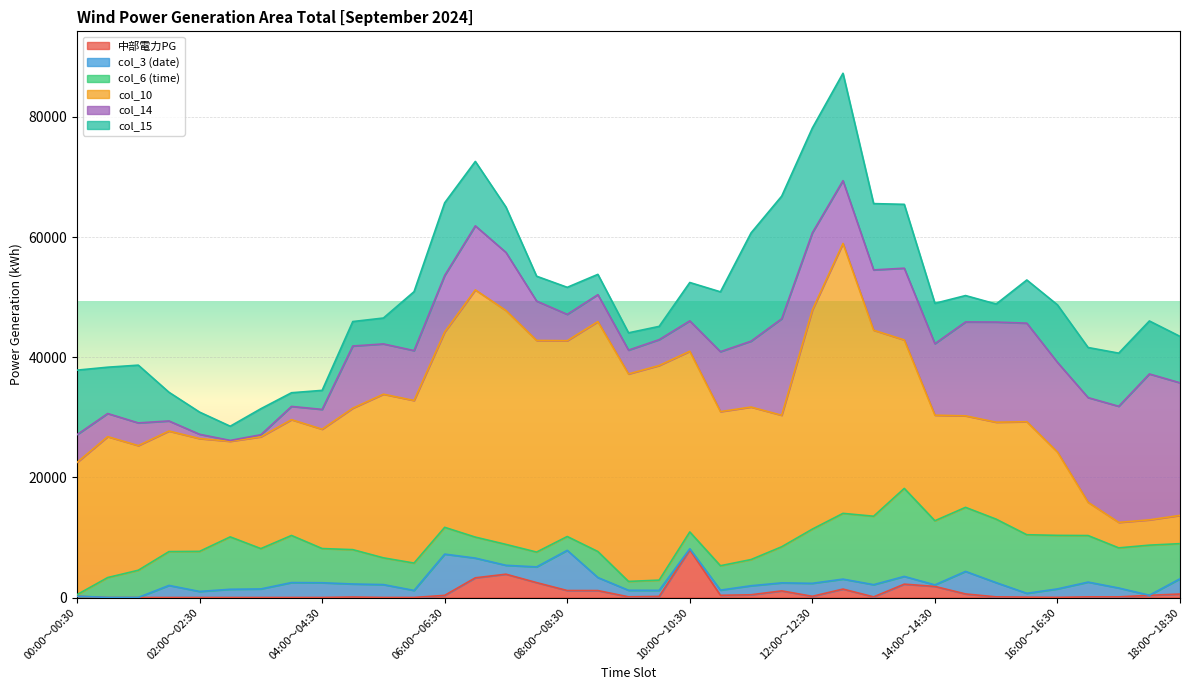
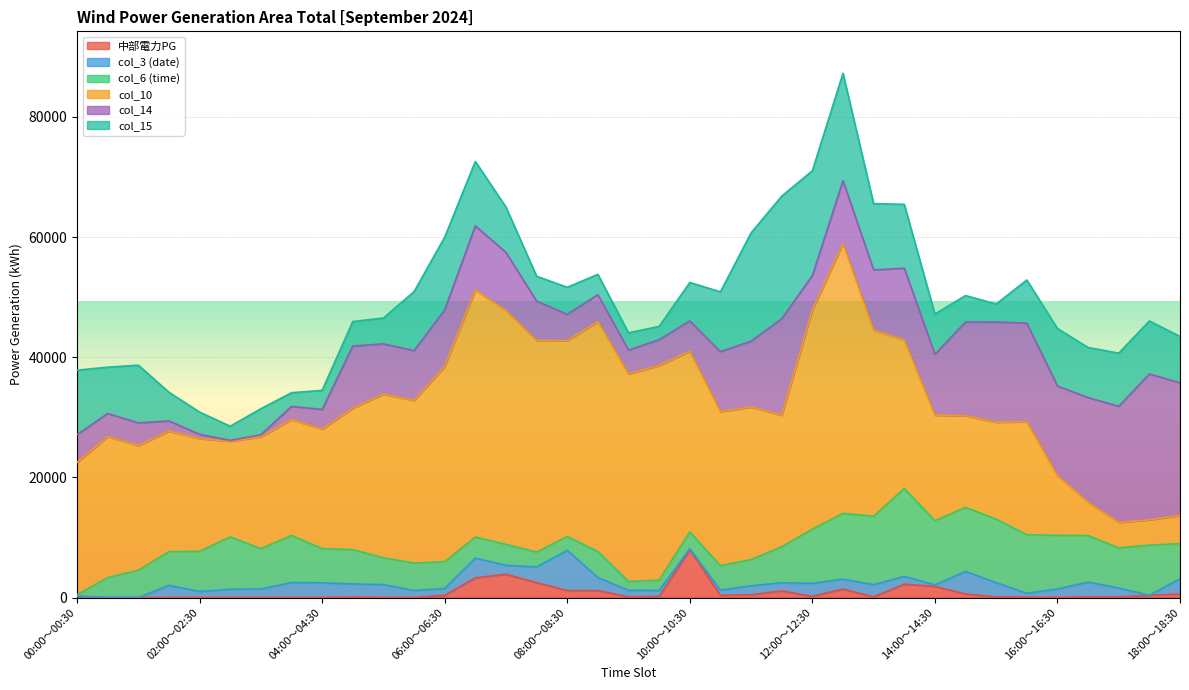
col_3 (date), 06:00～06:30: 7000 -> 1000
col_14, 12:00～12:30: 13000 -> 6000
col_14, 14:00～14:30: 12000 -> 10000
col_10, 16:00～16:30: 14000 -> 10000
